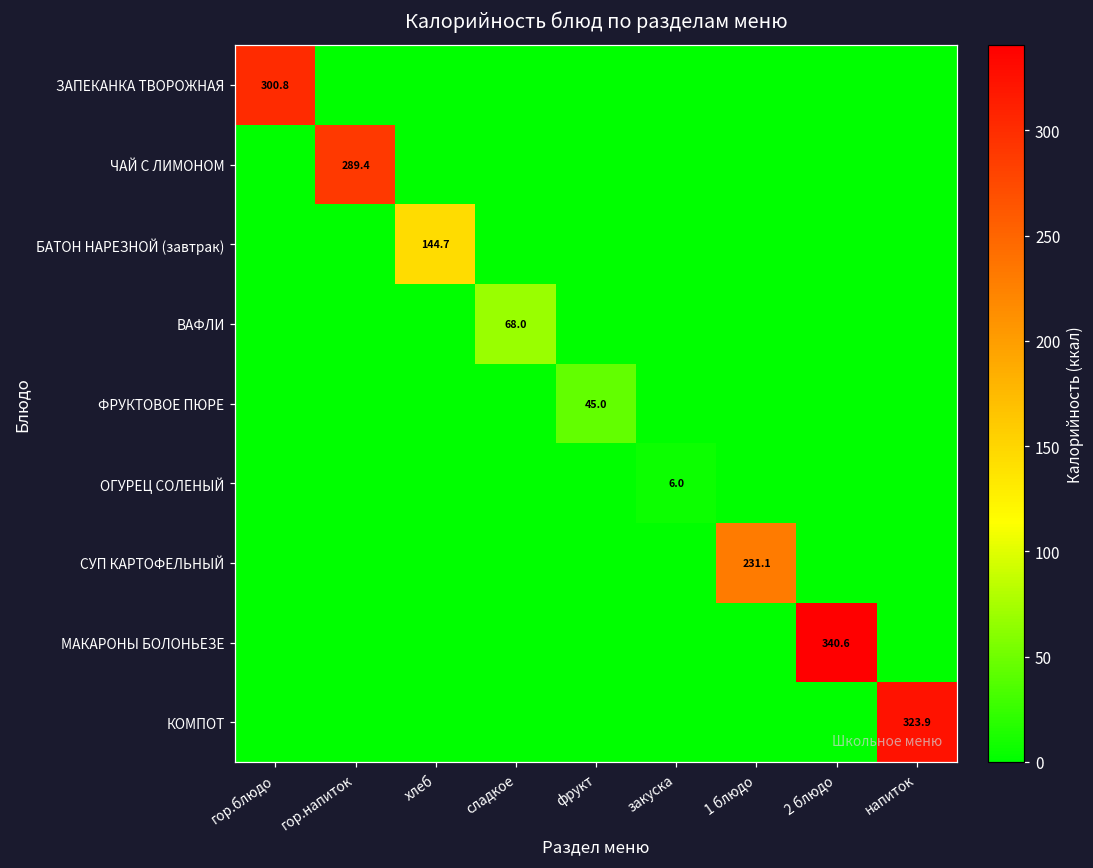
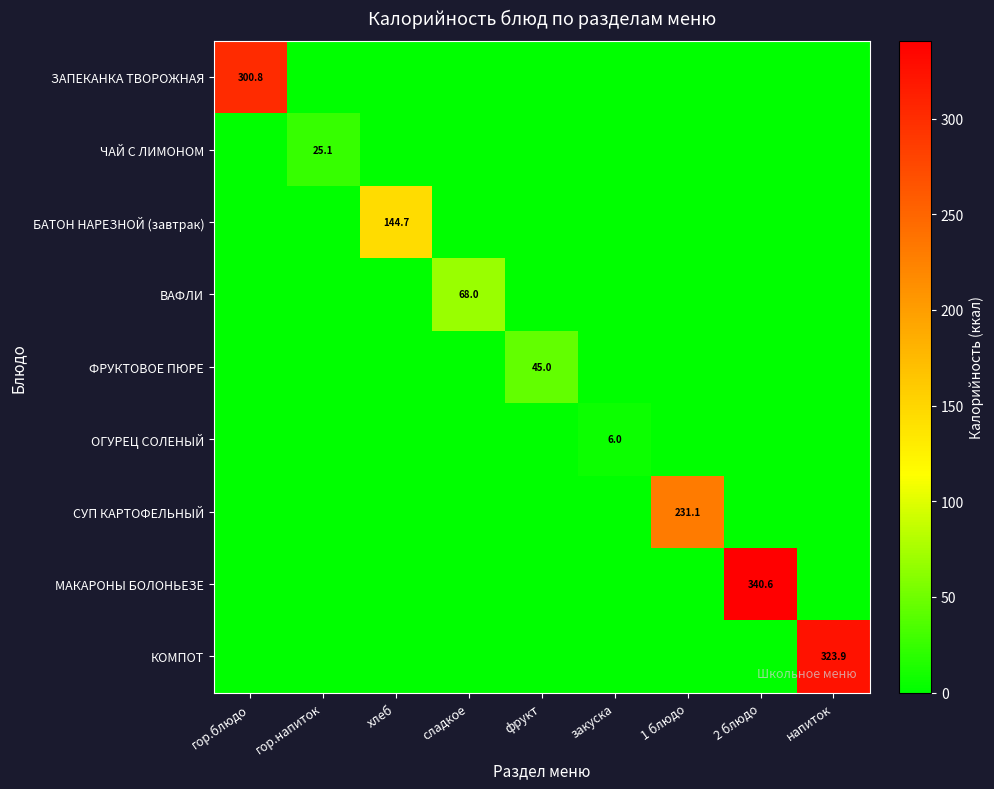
ЧАЙ С ЛИМОНОМ, гор.напиток: 289.4 -> 25.1
